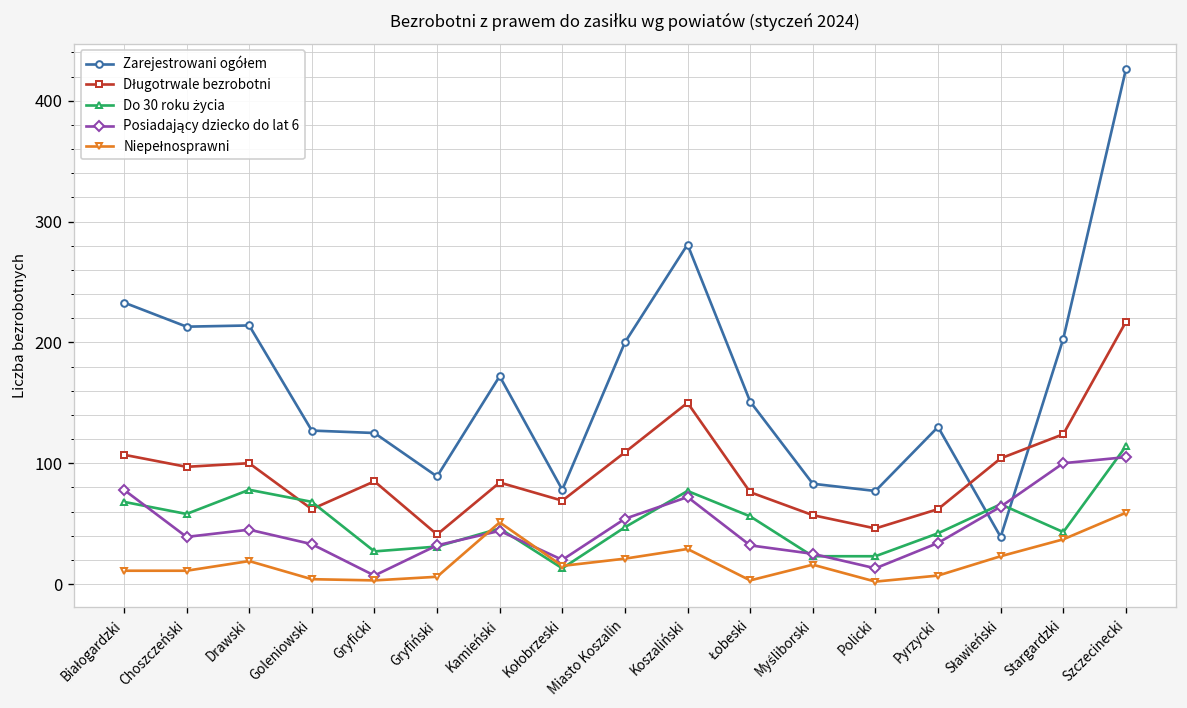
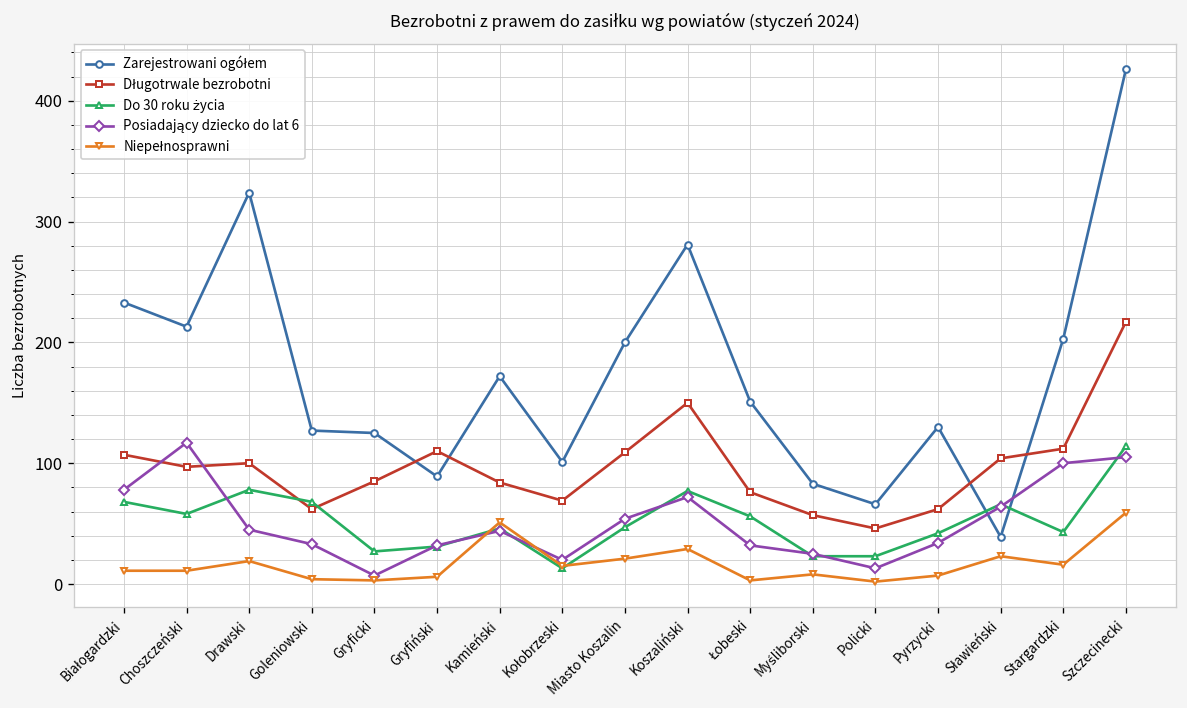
Posiadający dziecko do lat 6, Choszczeński: 39 -> 117
Zarejestrowani ogółem, Drawski: 214 -> 324
Długotrwale bezrobotni, Gryfiński: 41 -> 110
Zarejestrowani ogółem, Kołobrzeski: 78 -> 101
Niepełnosprawni, Myśliborski: 16 -> 8
Zarejestrowani ogółem, Policki: 77 -> 66
Długotrwale bezrobotni, Stargardzki: 124 -> 112
Niepełnosprawni, Stargardzki: 37 -> 16
